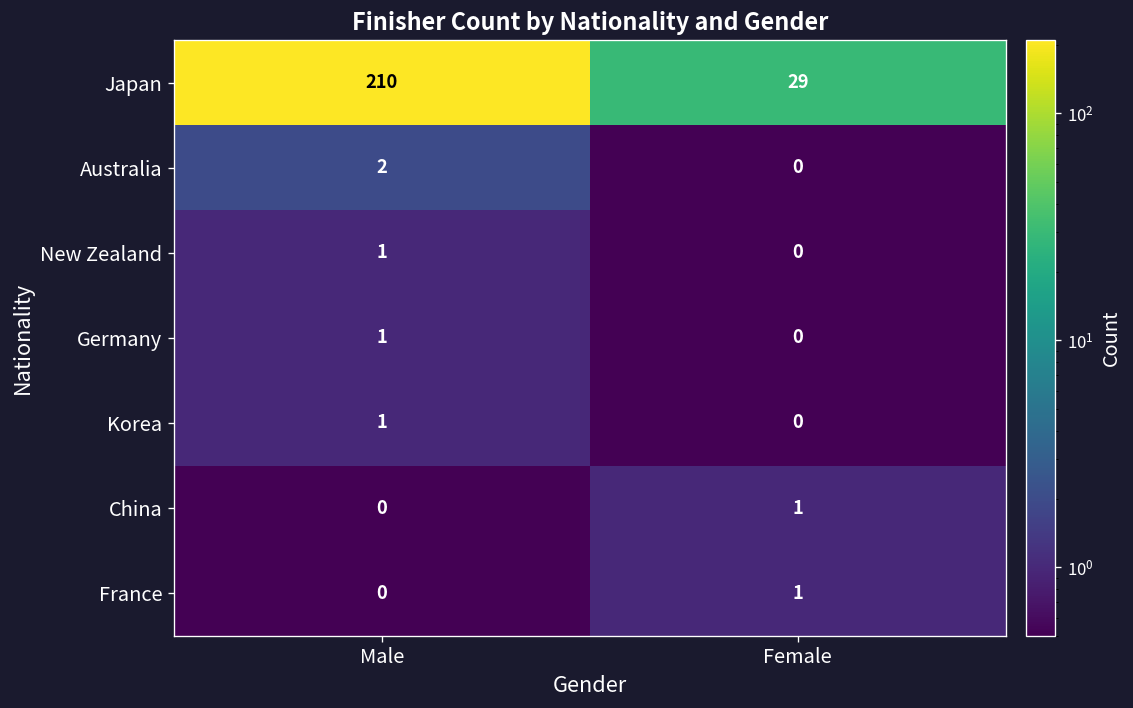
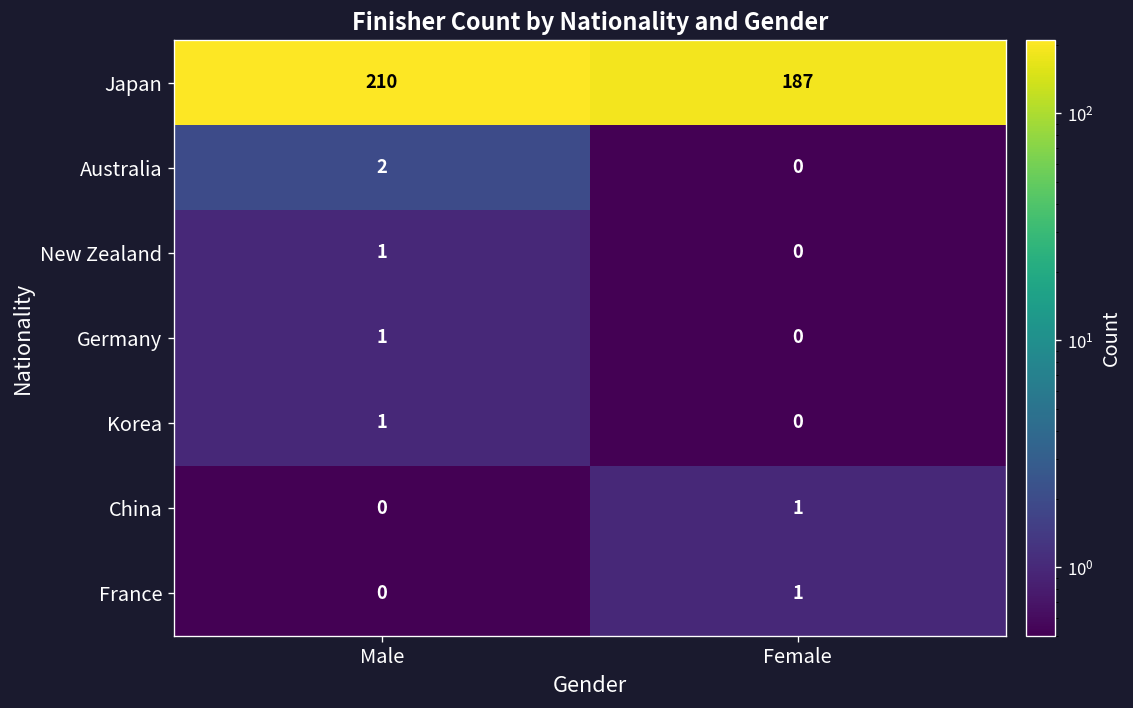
Japan, Female: 29 -> 187
